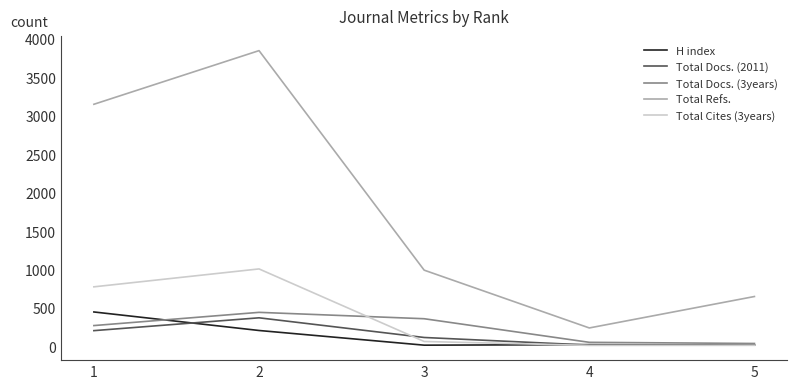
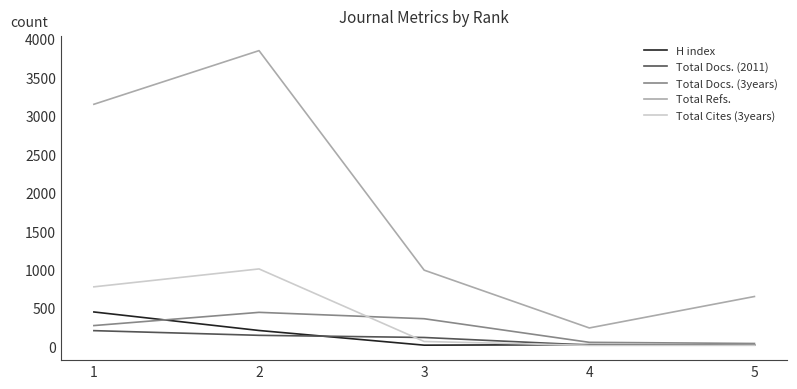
Total Docs. (2011), 2: 400 -> 100
